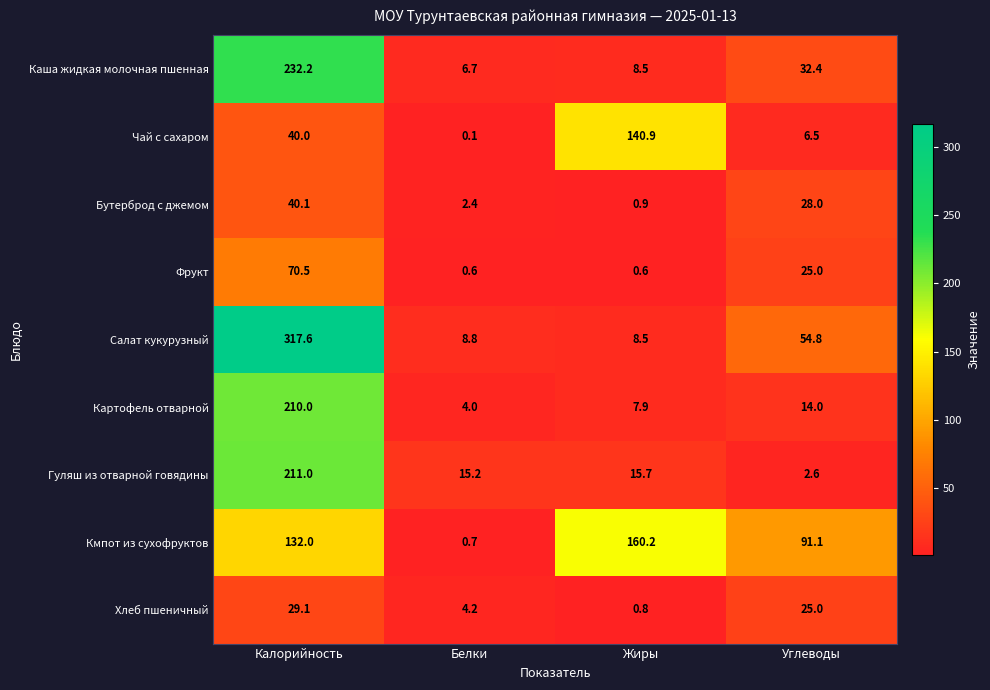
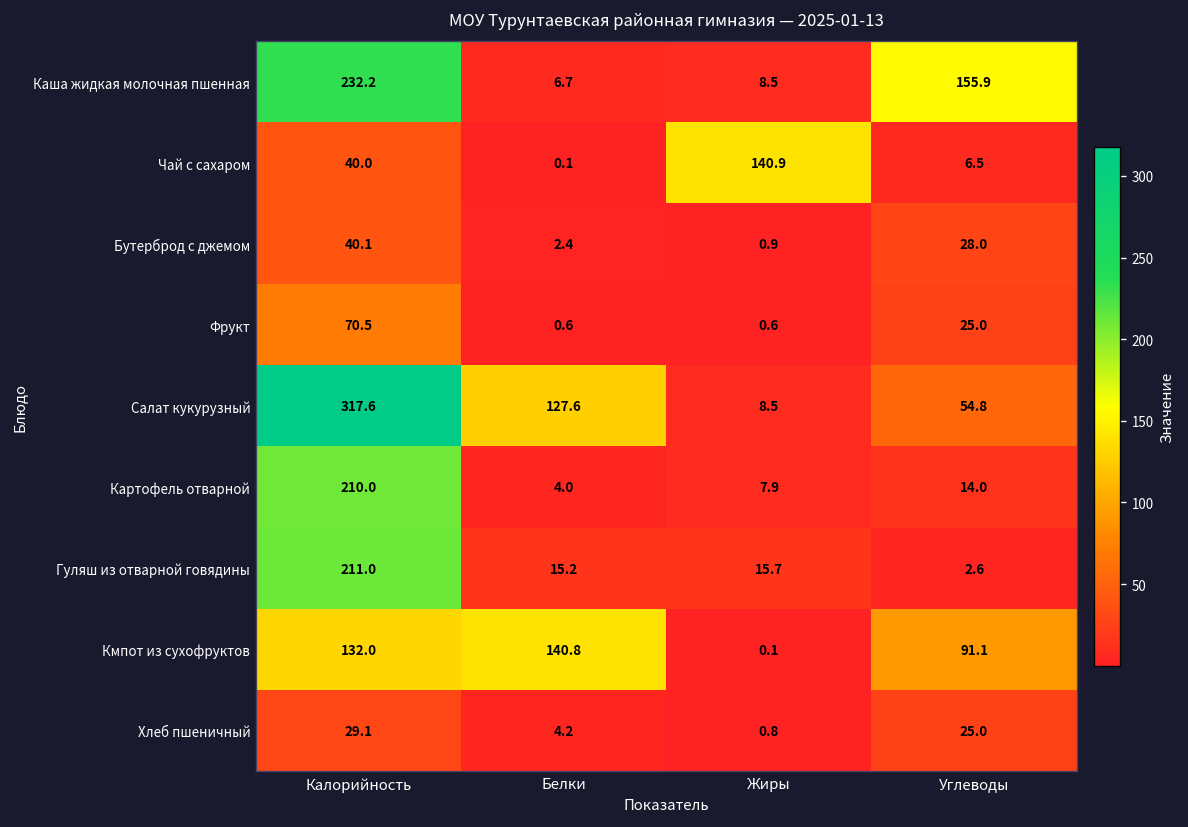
Каша жидкая молочная пшенная, Углеводы: 32.4 -> 155.9
Салат кукурузный, Белки: 8.8 -> 127.6
Кмпот из сухофруктов, Белки: 0.7 -> 140.8
Кмпот из сухофруктов, Жиры: 160.2 -> 0.1
